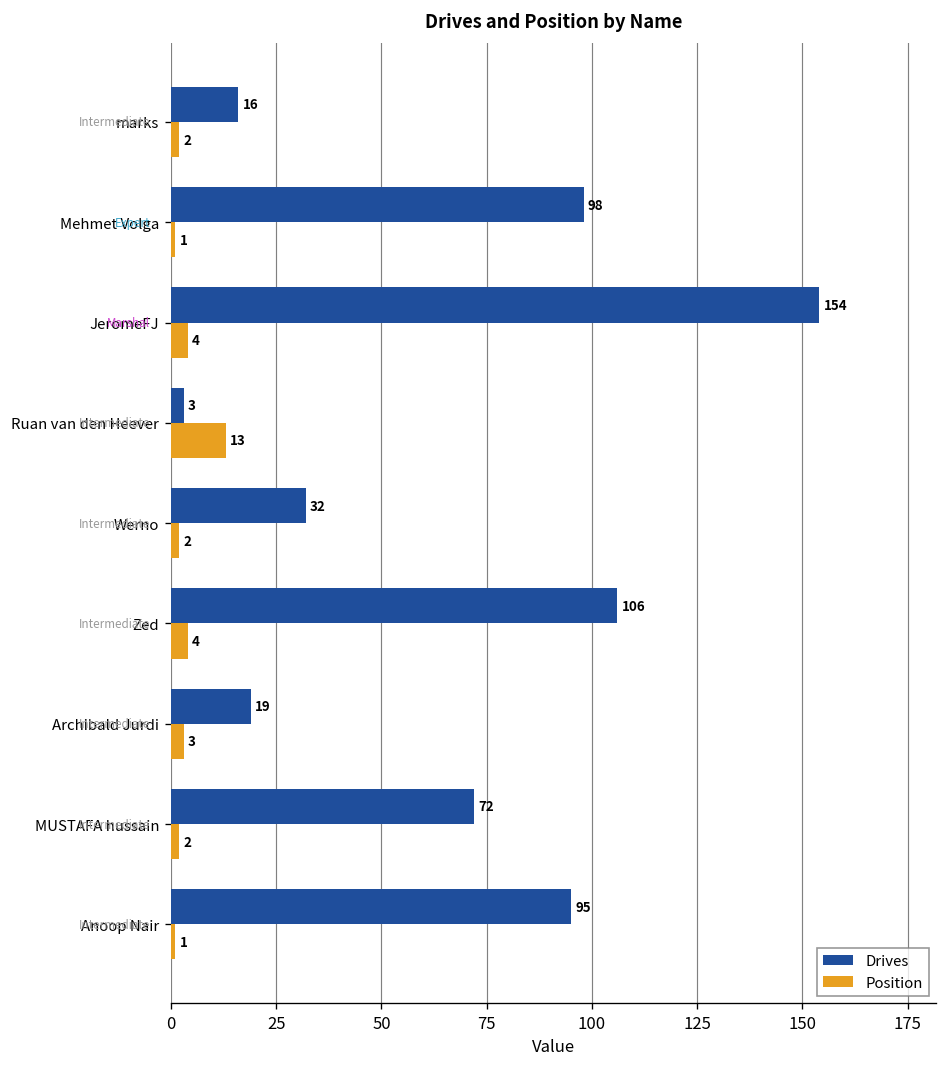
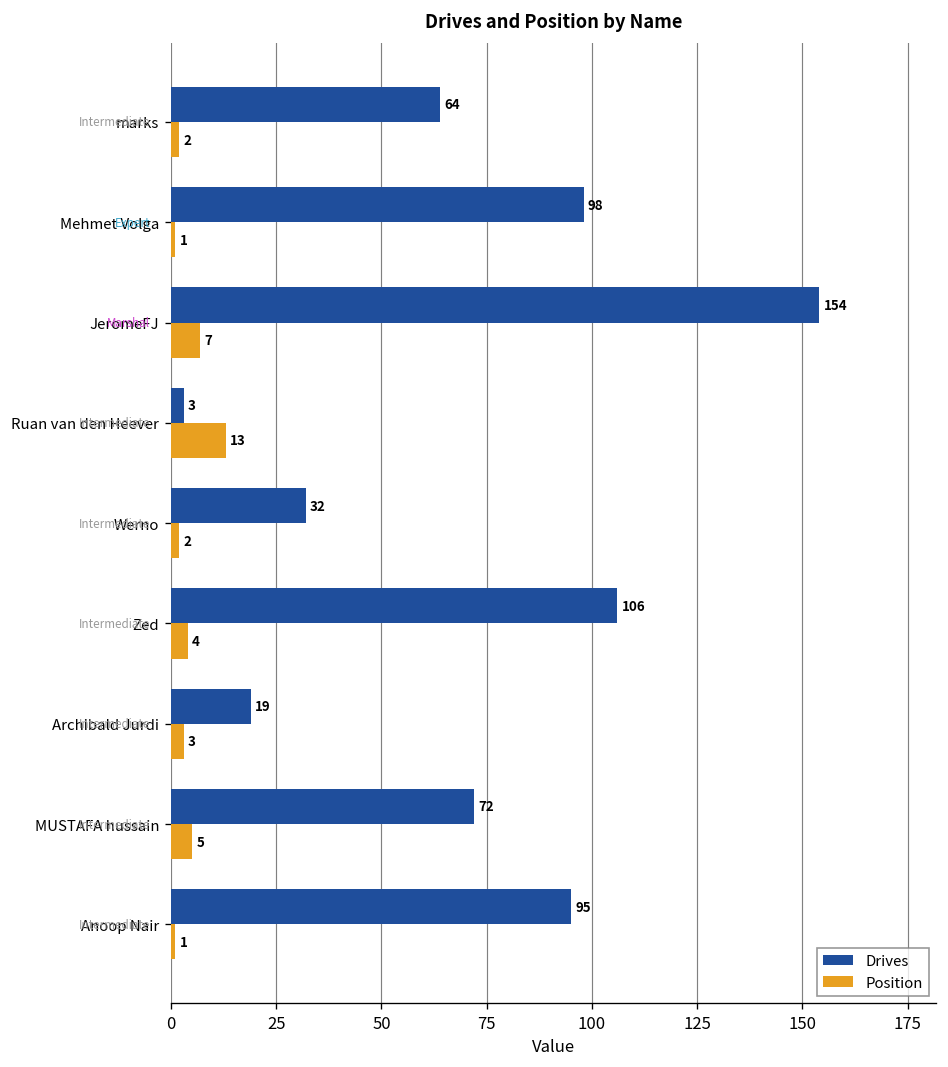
Drives, marks: 16 -> 64
Position, JeromeFJ: 4 -> 7
Position, MUSTAFA hussain: 2 -> 5
